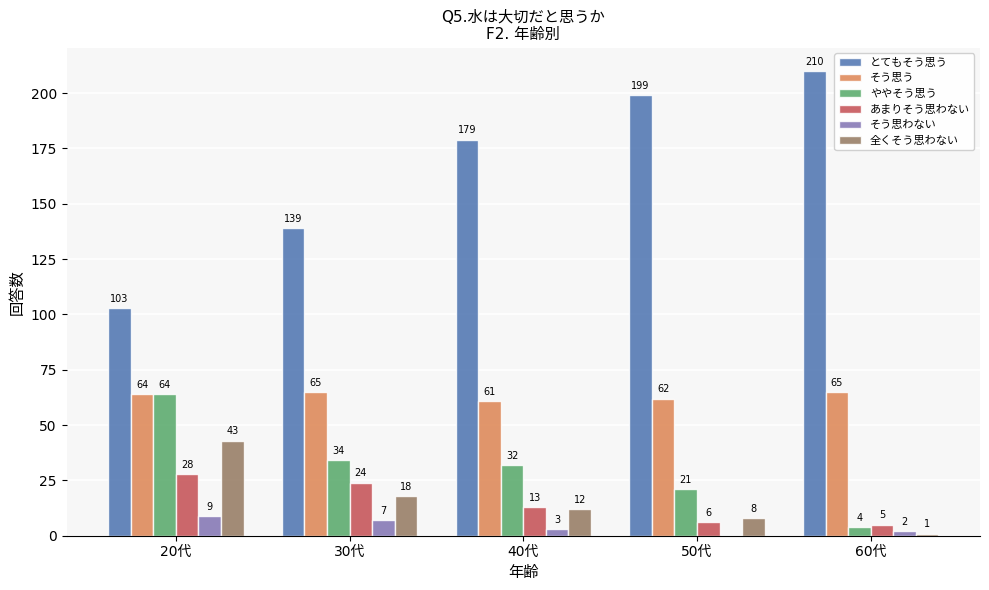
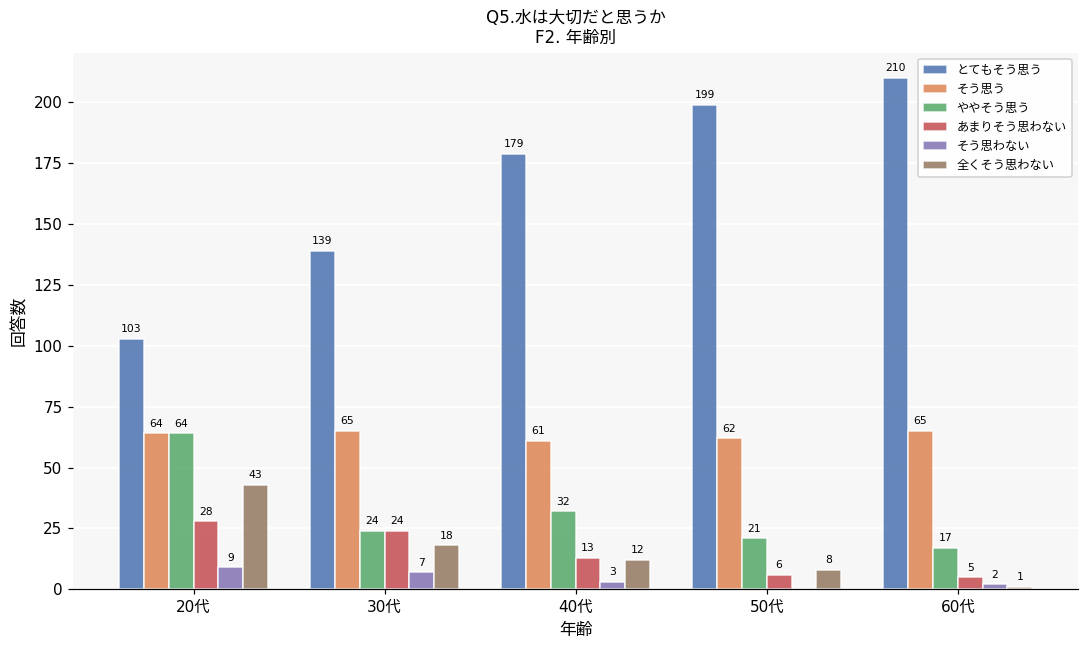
ややそう思う, 30代: 34 -> 24
ややそう思う, 60代: 4 -> 17
